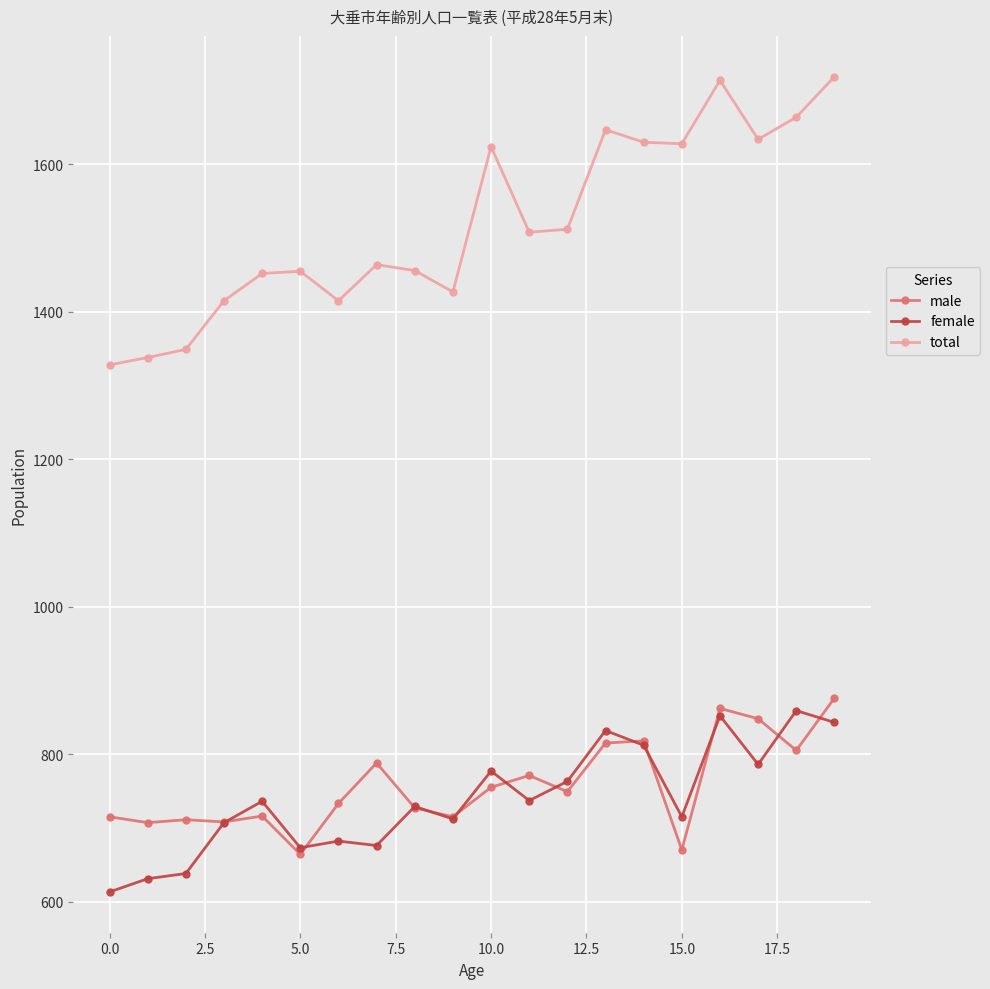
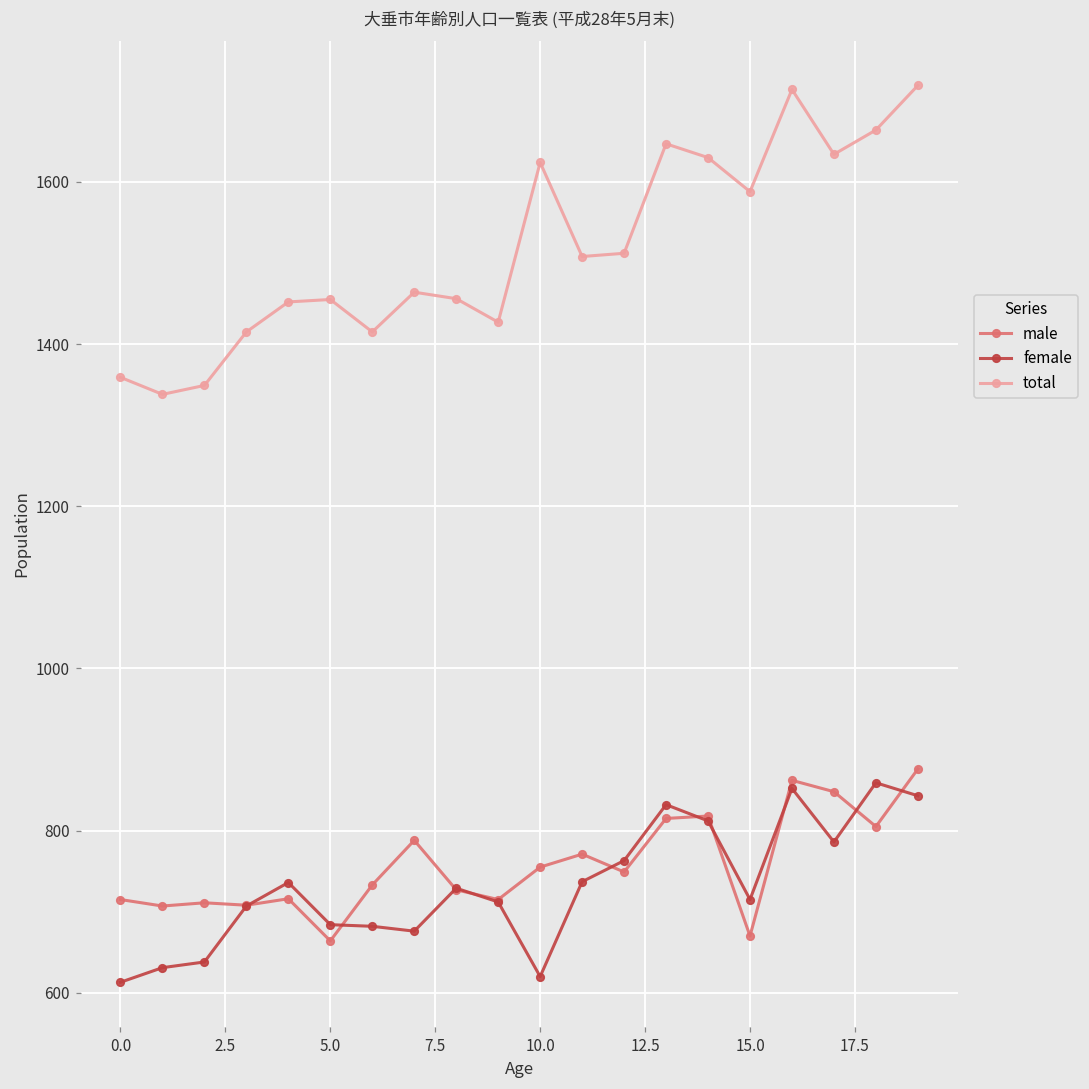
total, 0.0: 1330 -> 1360
female, 5.0: 670 -> 680
female, 10.0: 780 -> 620
total, 15.0: 1630 -> 1590
